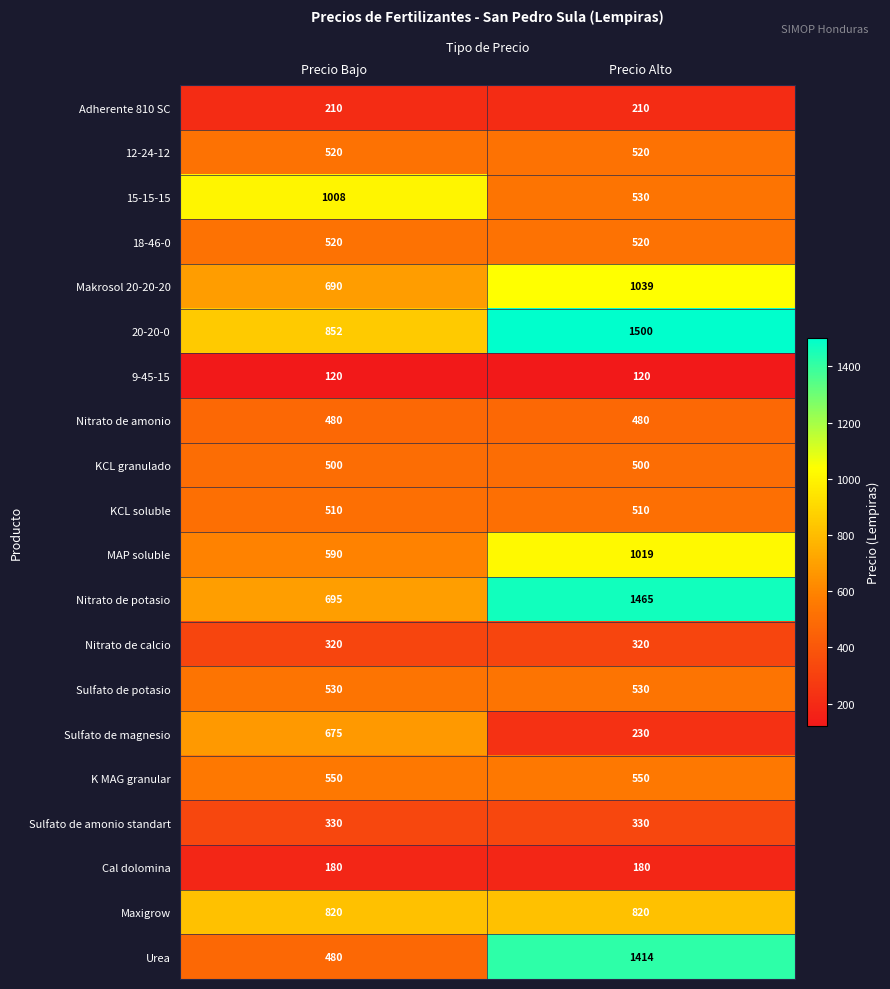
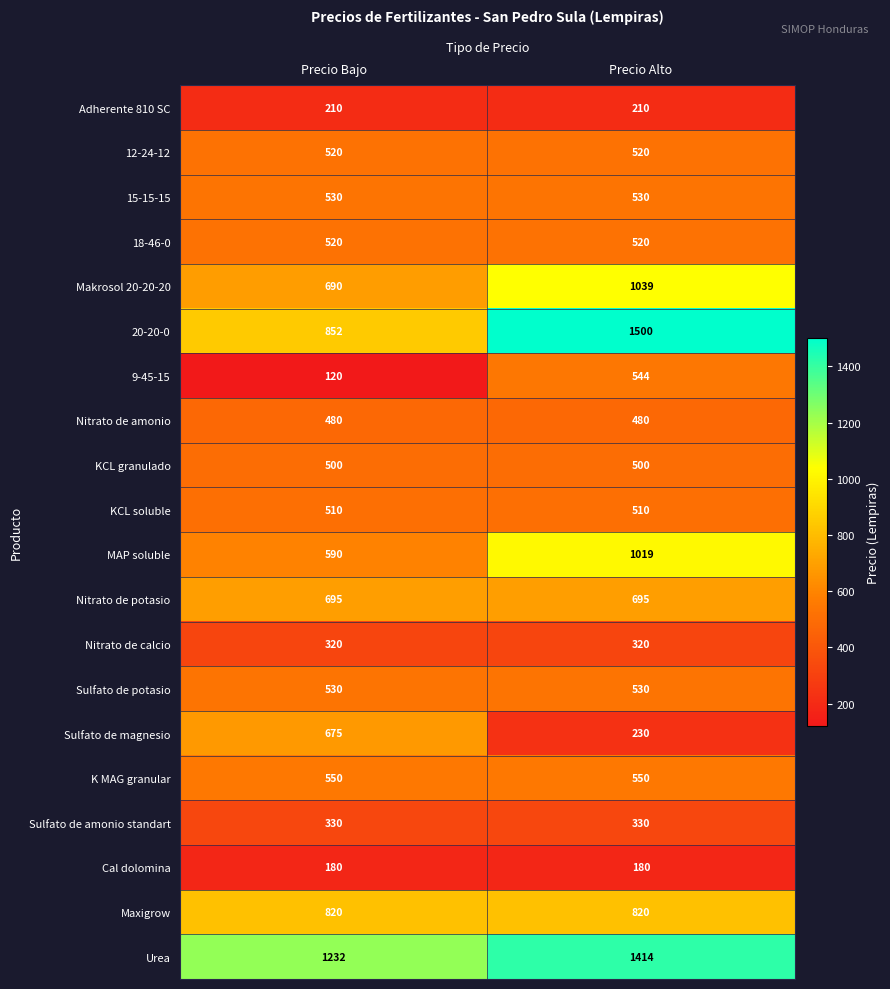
15-15-15, Precio Bajo: 1008 -> 530
9-45-15, Precio Alto: 120 -> 544
Nitrato de potasio, Precio Alto: 1465 -> 695
Urea, Precio Bajo: 480 -> 1232
